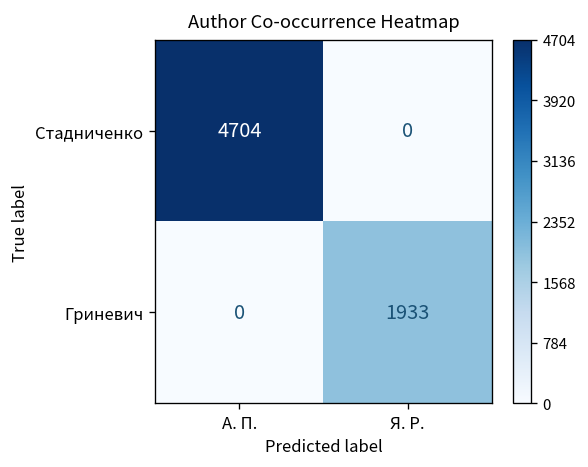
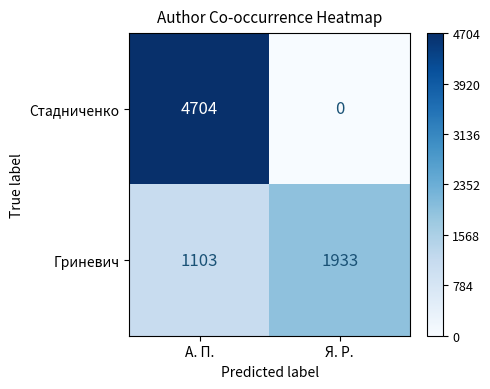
Гриневич, А. П.: 0 -> 1103
